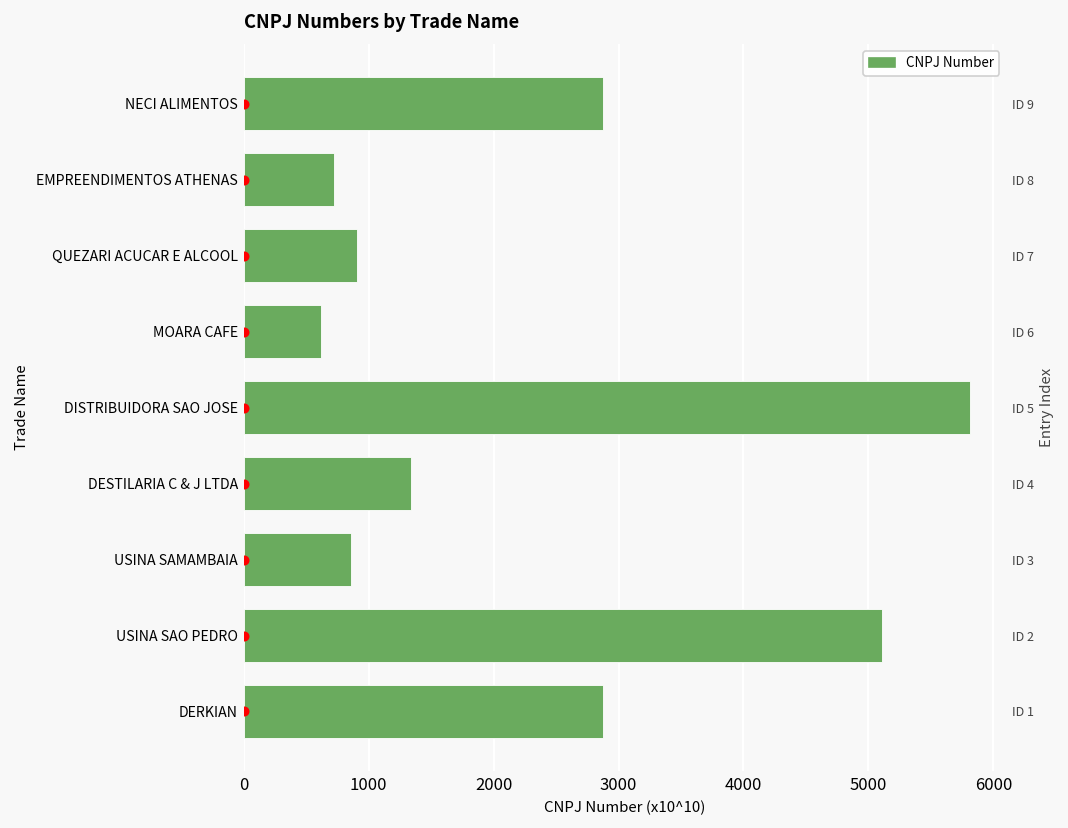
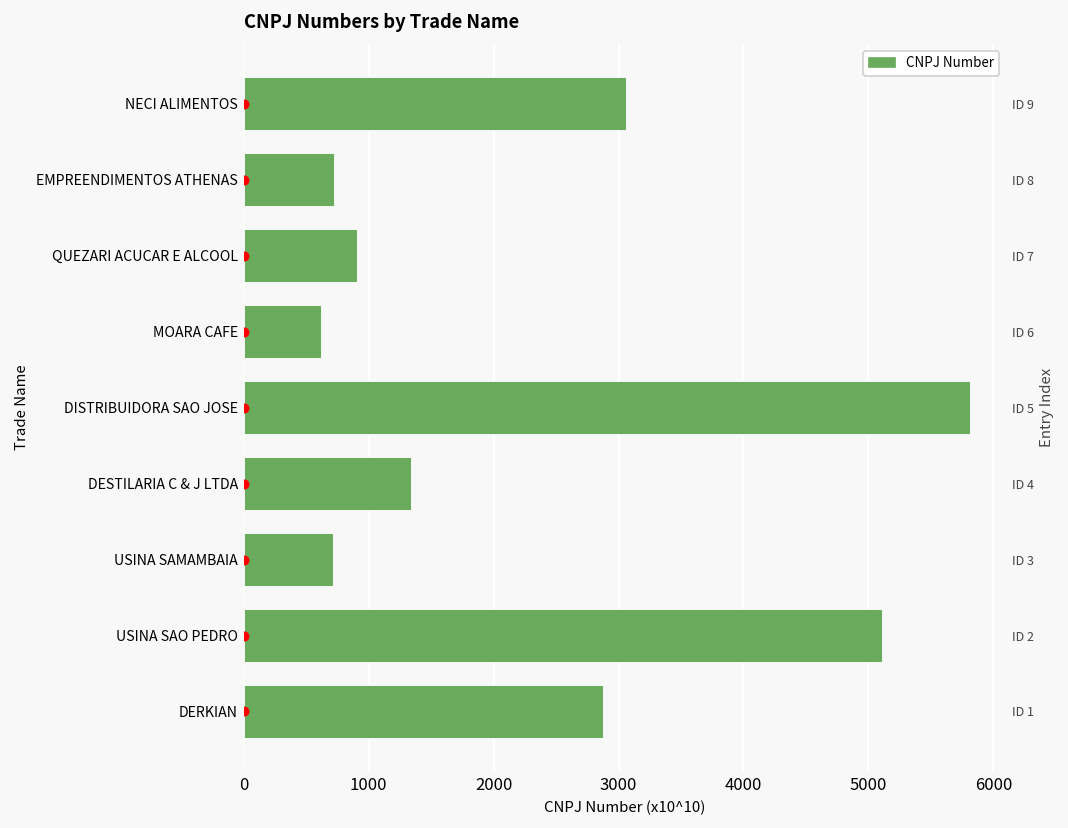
CNPJ Number, NECI ALIMENTOS: 2880 -> 3060
CNPJ Number, USINA SAMAMBAIA: 860 -> 710
